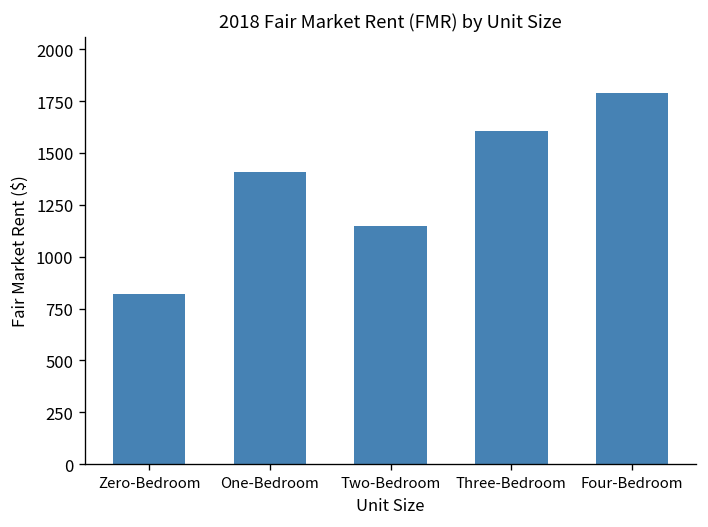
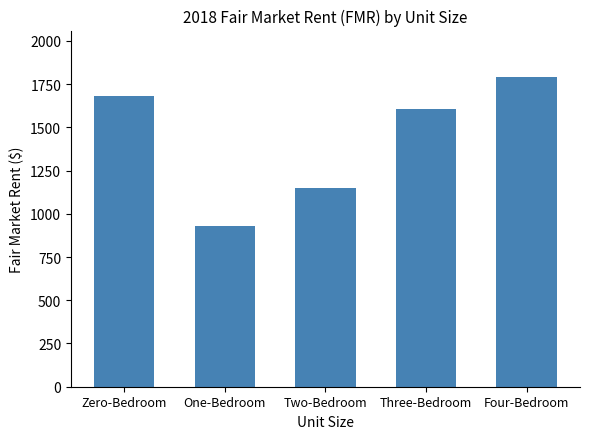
Zero-Bedroom: 820 -> 1680
One-Bedroom: 1410 -> 930
